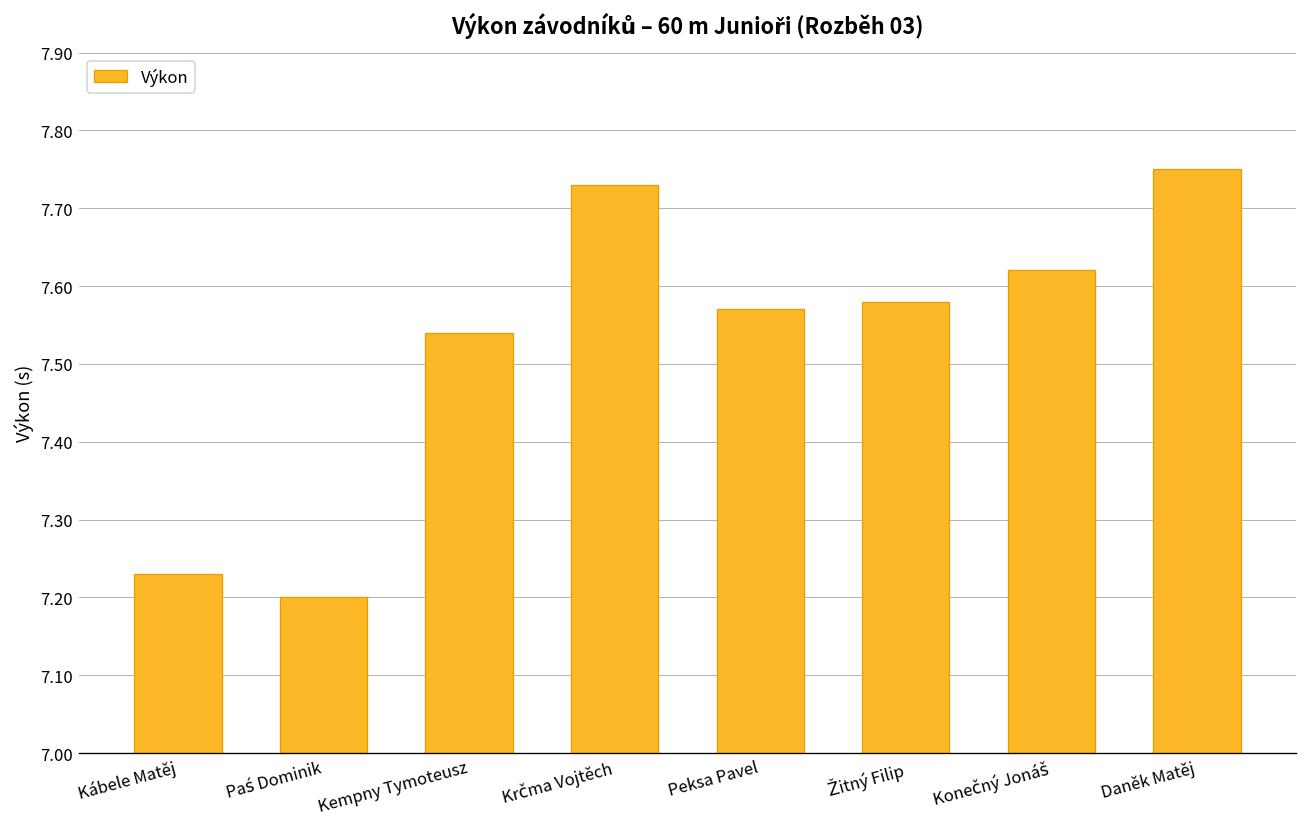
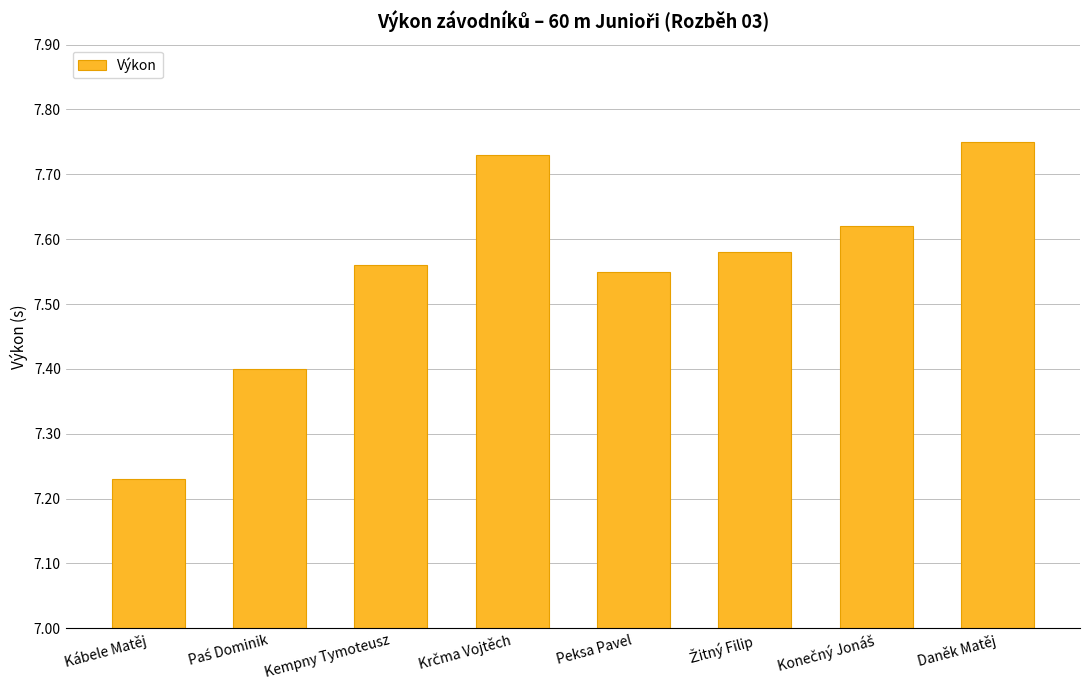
Paś Dominik: 7.2 -> 7.4
Kempny Tymoteusz: 7.54 -> 7.56
Peksa Pavel: 7.57 -> 7.55
